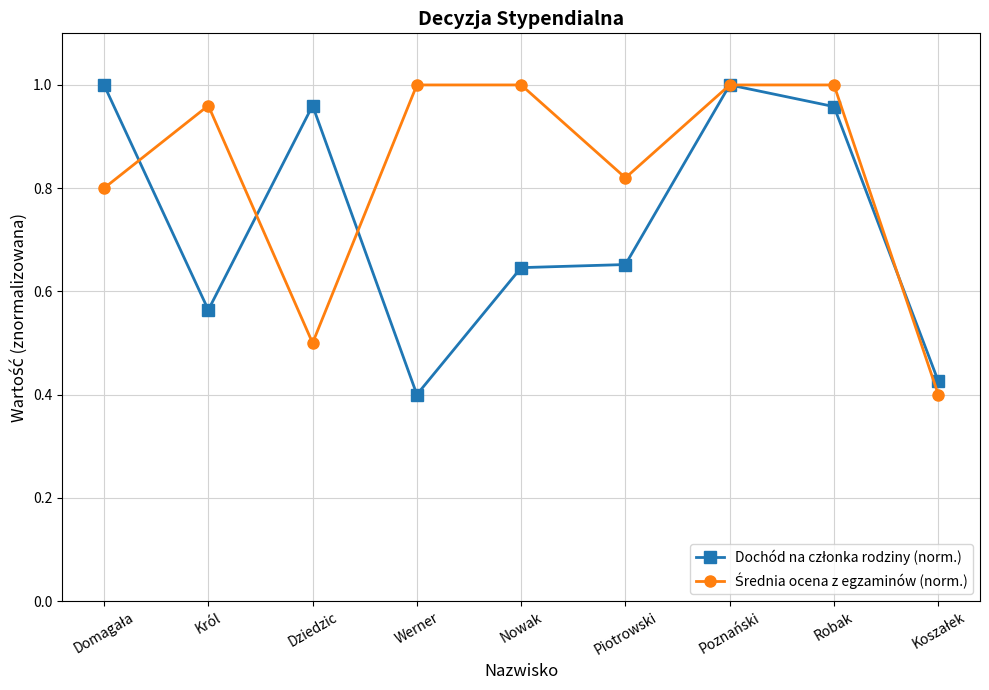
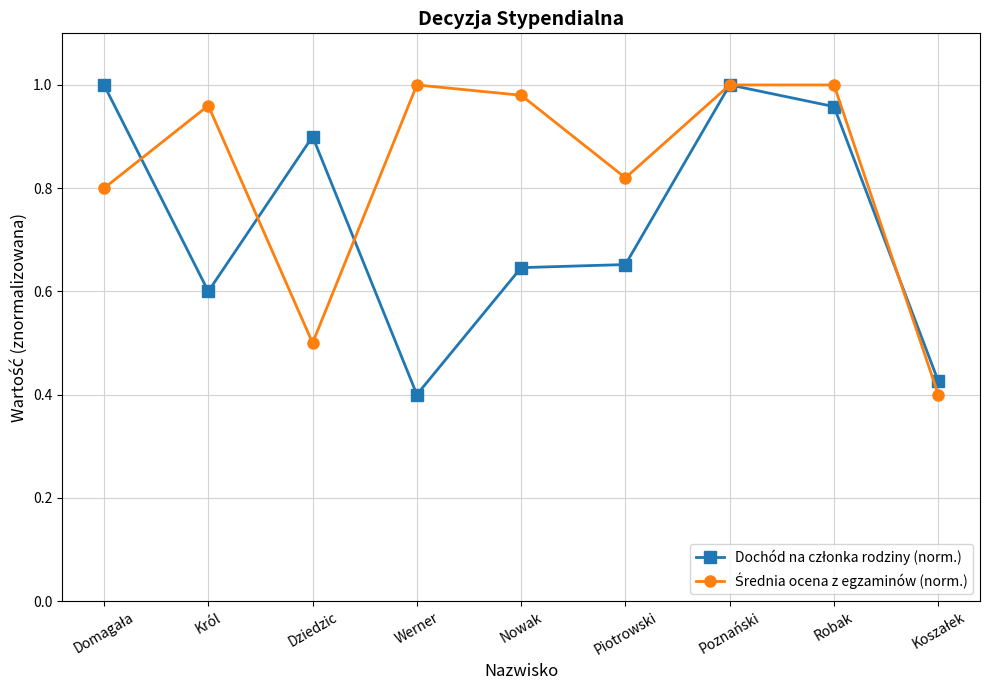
Dochód na członka rodziny (norm.), Król: 0.56 -> 0.60
Dochód na członka rodziny (norm.), Dziedzic: 0.96 -> 0.90
Średnia ocena z egzaminów (norm.), Nowak: 1.00 -> 0.98
